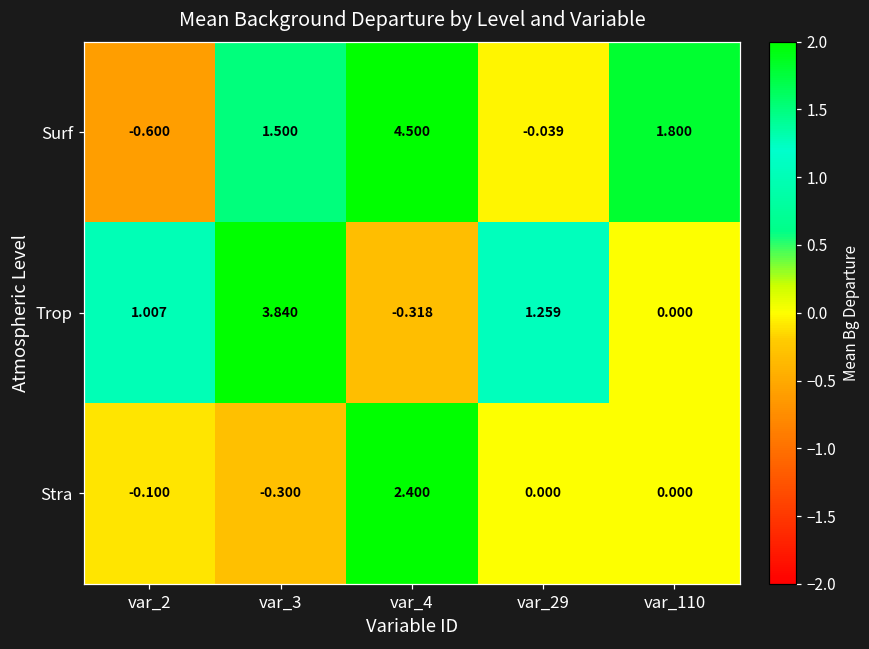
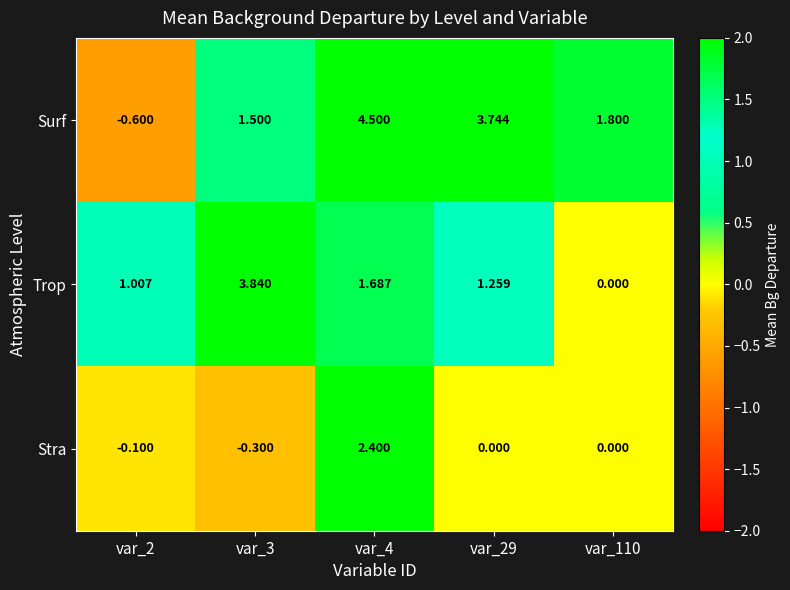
Surf, var_29: -0.039 -> 3.744
Trop, var_4: -0.318 -> 1.687
